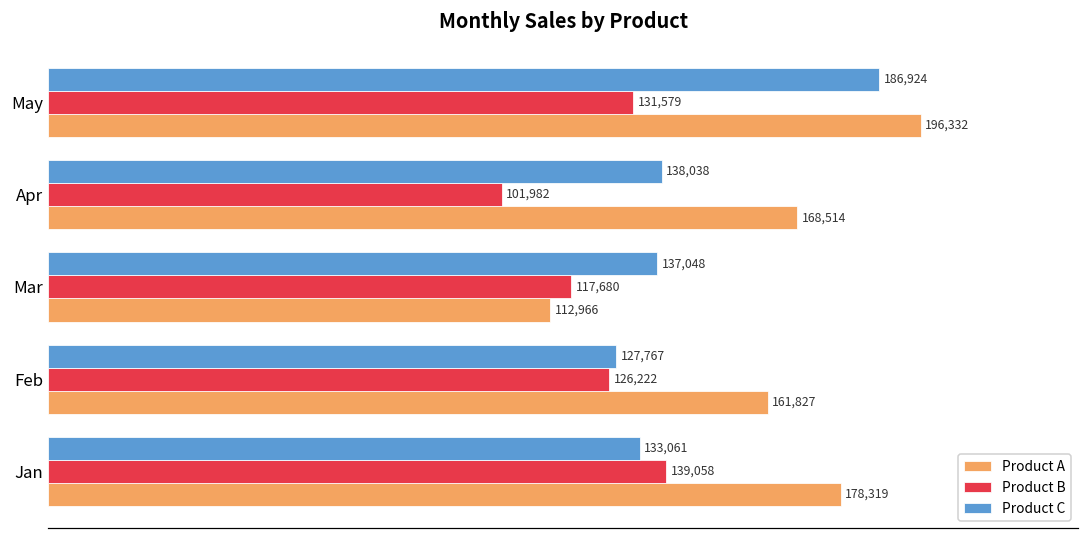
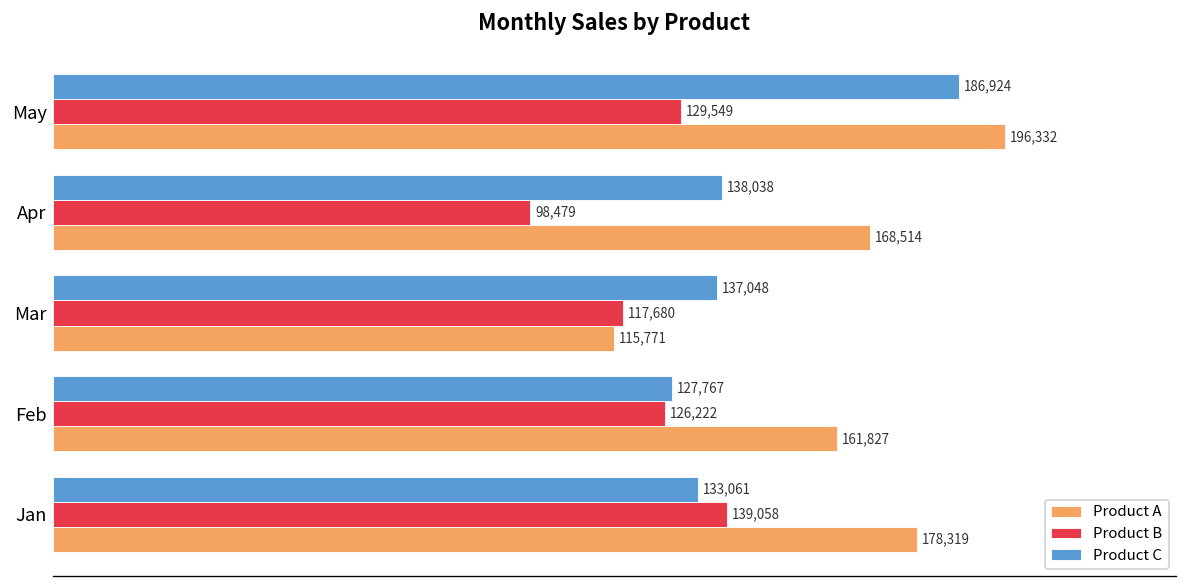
Product B, May: 131,579 -> 129,549
Product B, Apr: 101,982 -> 98,479
Product A, Mar: 112,966 -> 115,771
